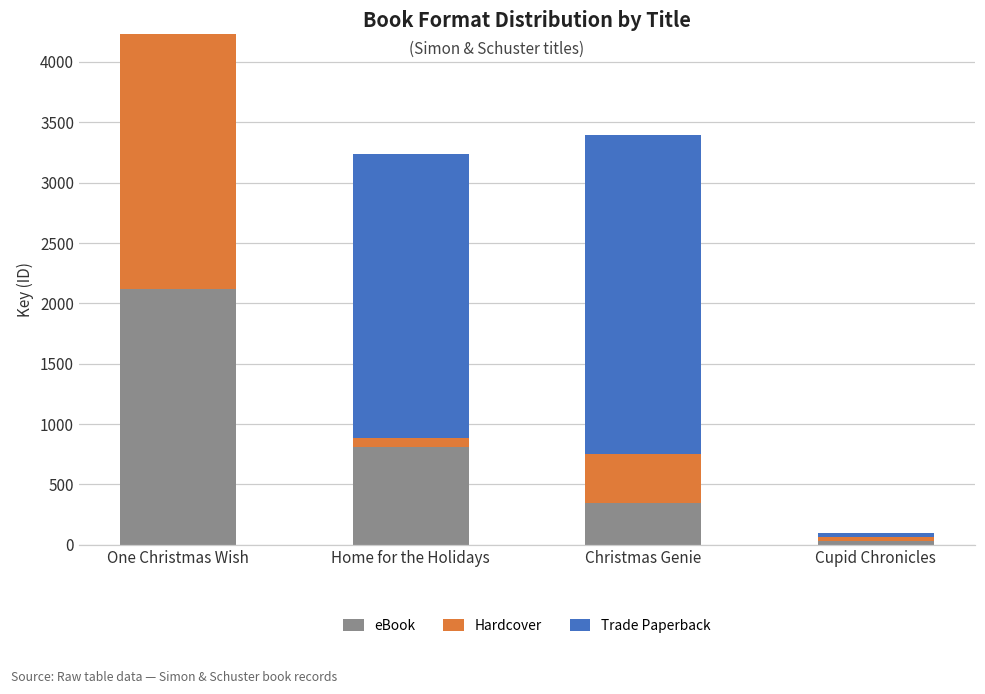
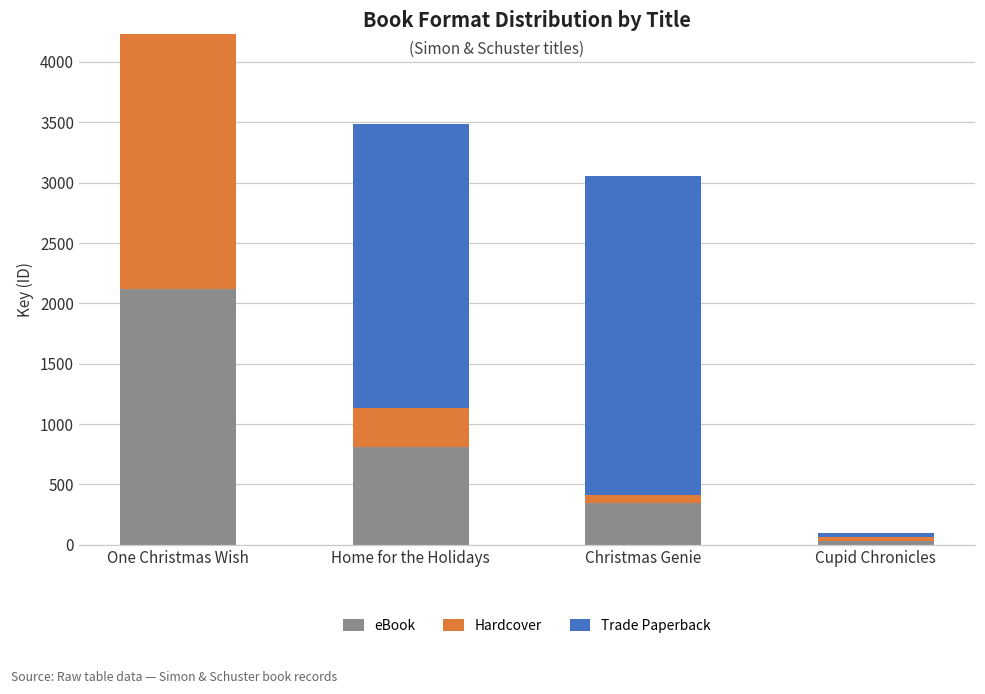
Hardcover, Home for the Holidays: 70 -> 320
Hardcover, Christmas Genie: 410 -> 60
